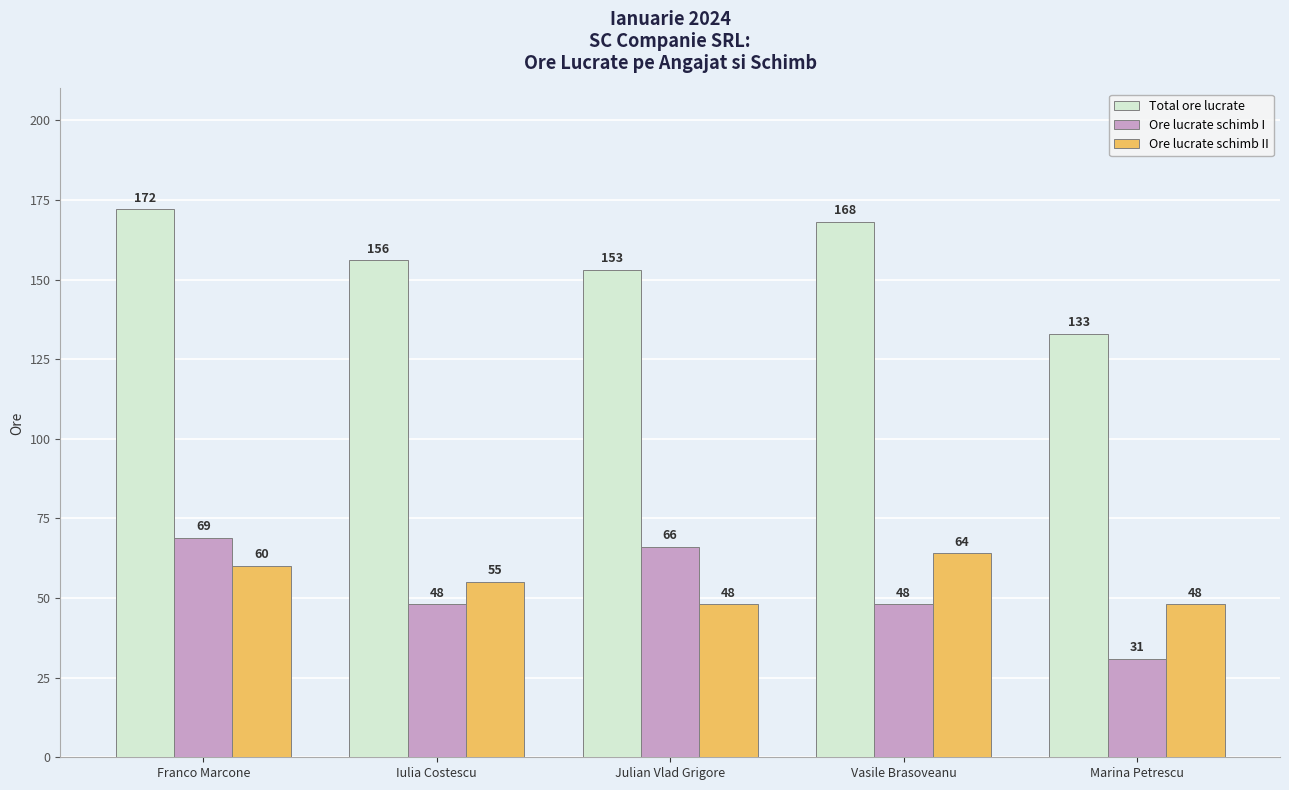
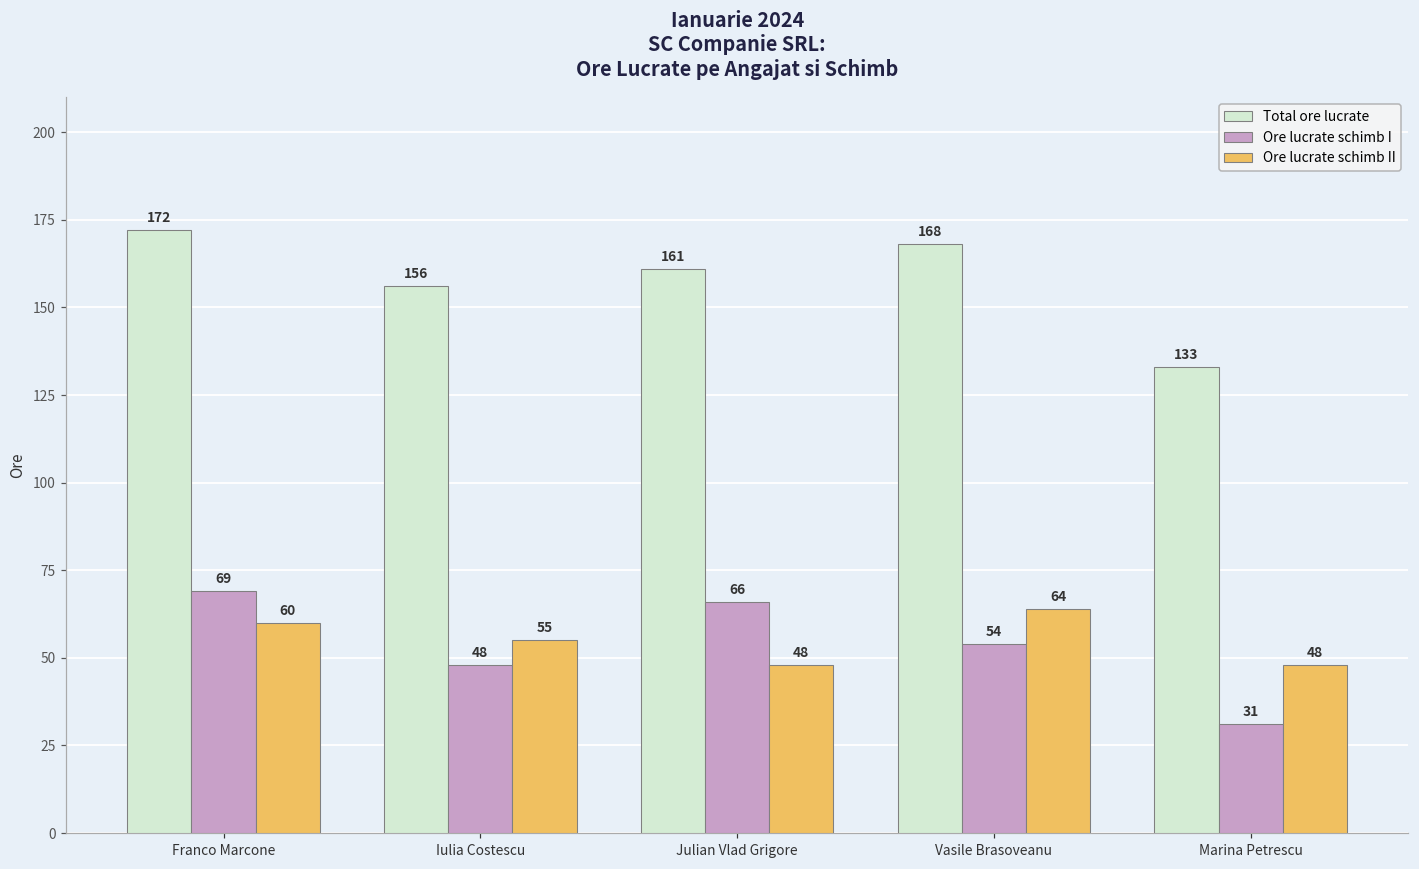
Total ore lucrate, Julian Vlad Grigore: 153 -> 161
Ore lucrate schimb I, Vasile Brasoveanu: 48 -> 54
